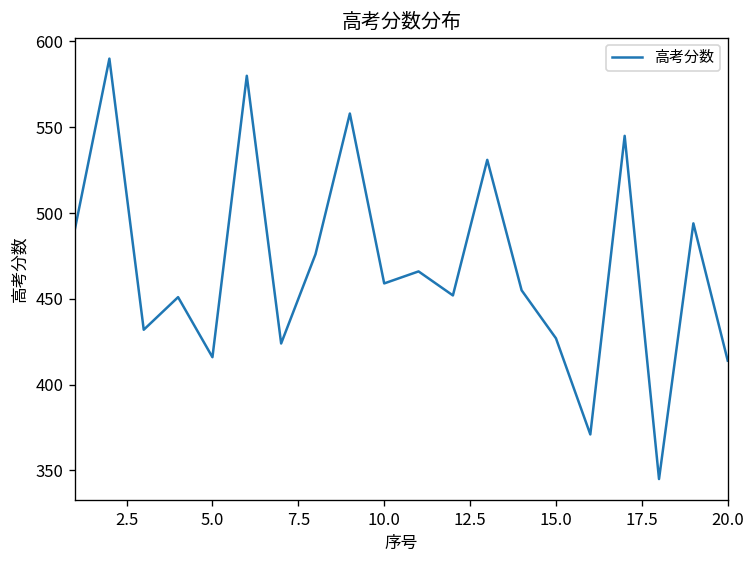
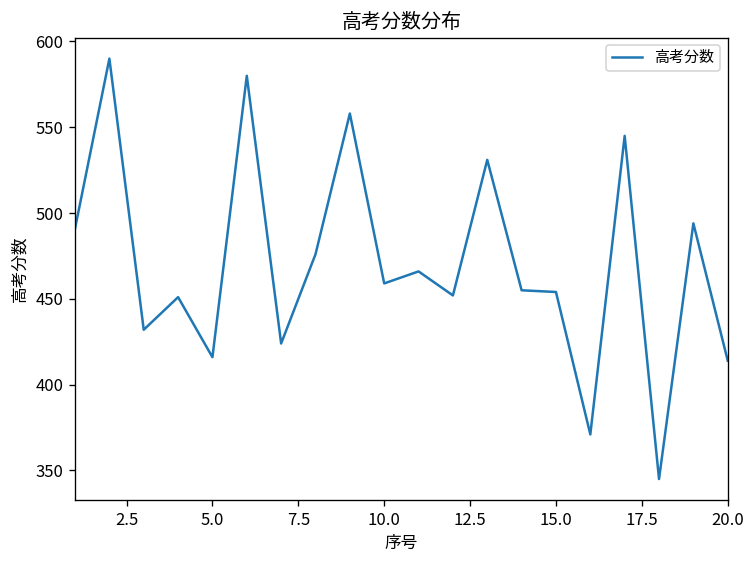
15.0: 427 -> 454
